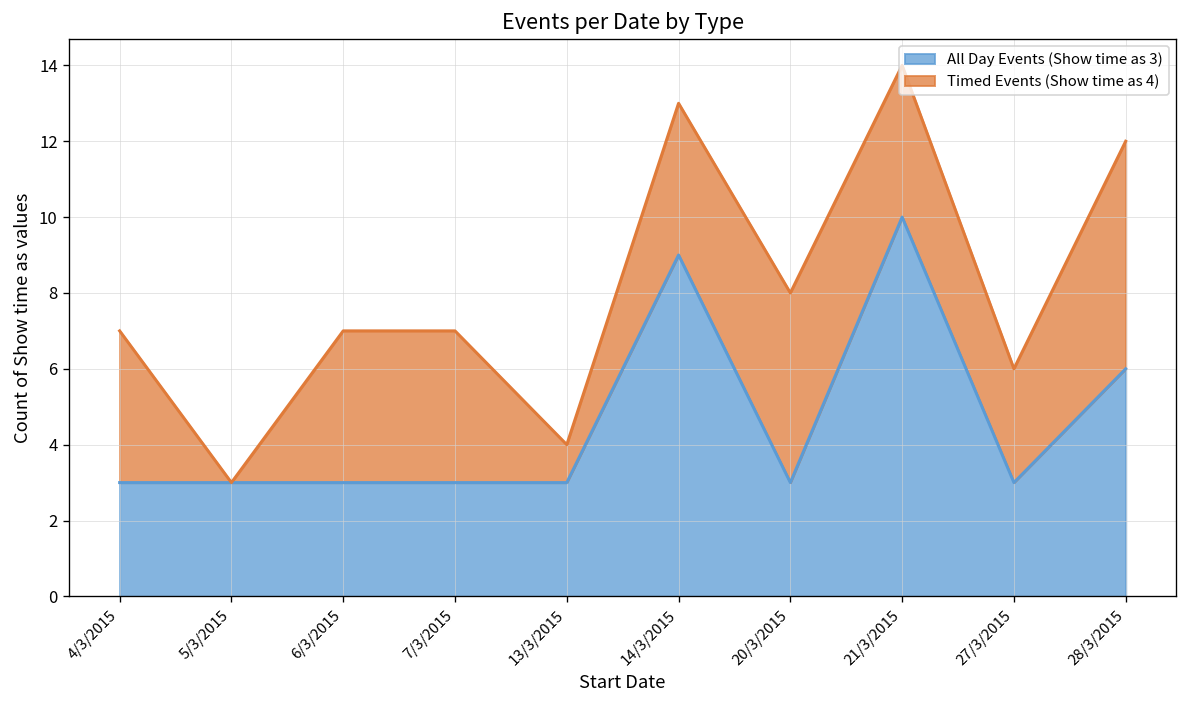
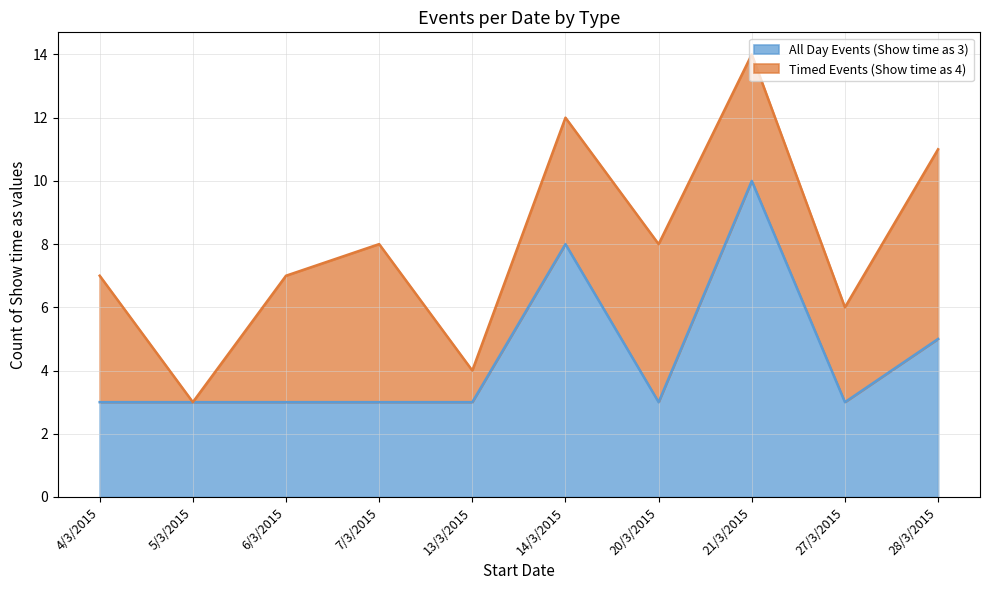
Timed Events (Show time as 4), 7/3/2015: 4 -> 5
All Day Events (Show time as 3), 14/3/2015: 9 -> 8
All Day Events (Show time as 3), 28/3/2015: 6 -> 5
